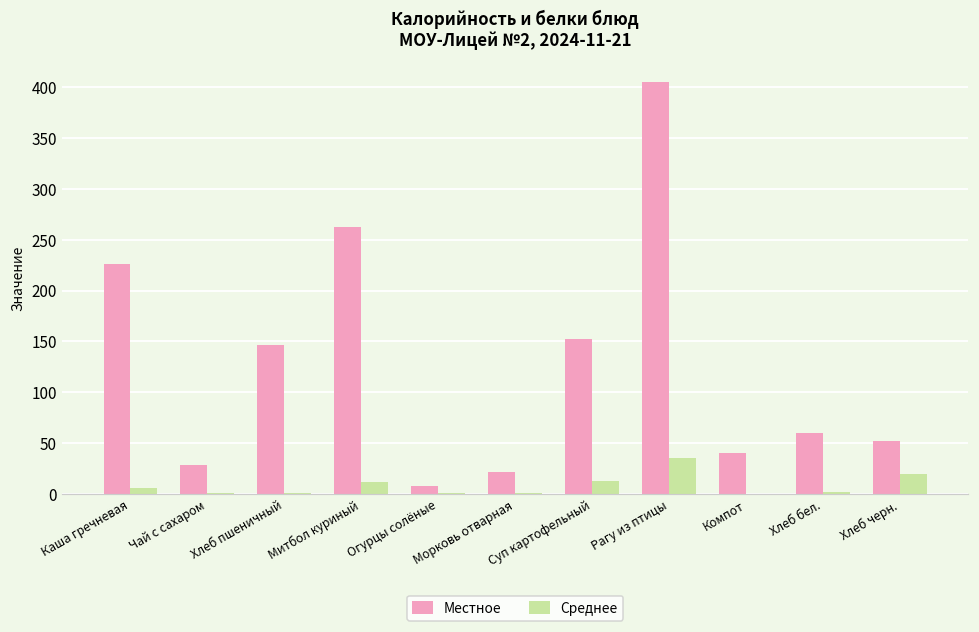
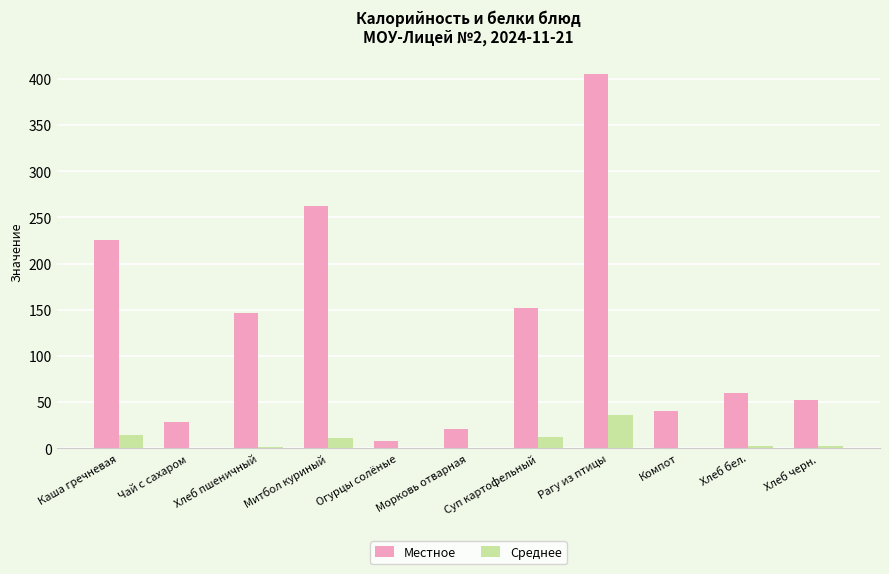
Среднее, Каша гречневая: 6 -> 14
Среднее, Хлеб черн.: 20 -> 0
